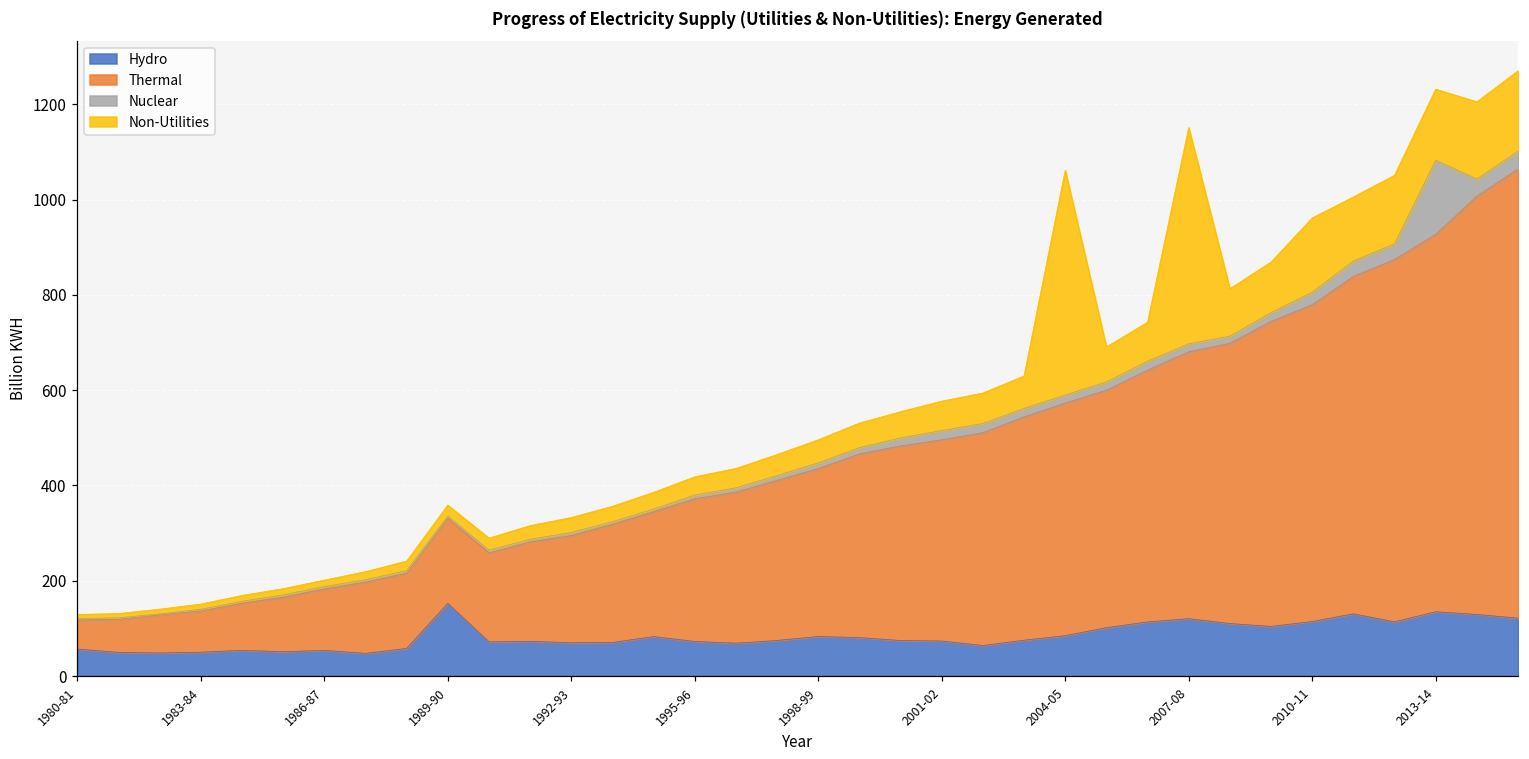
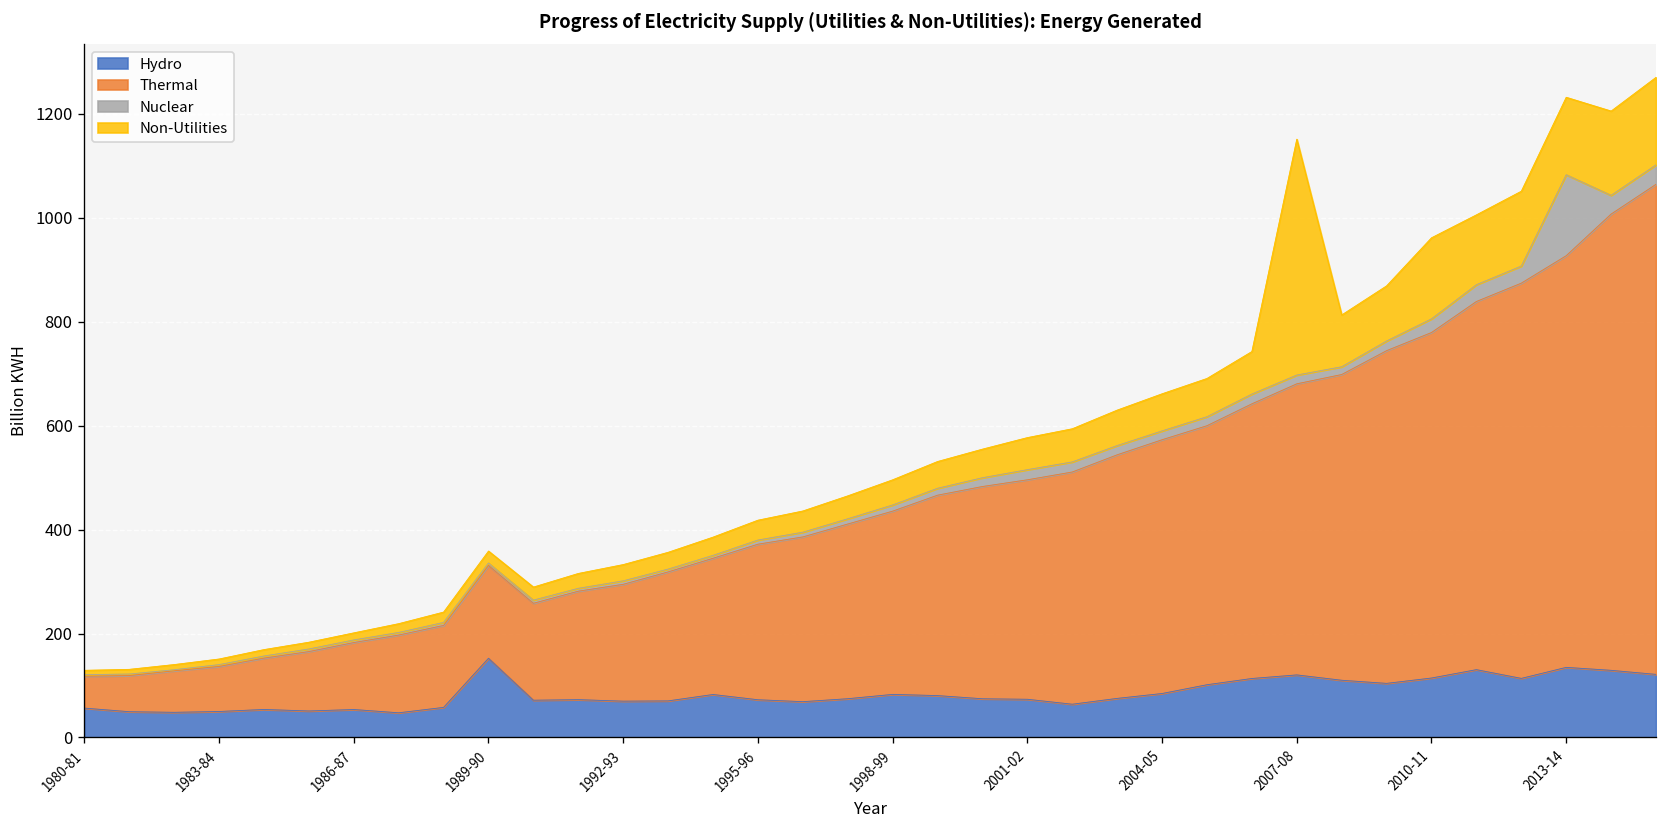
Non-Utilities, 2004-05: 470 -> 70
